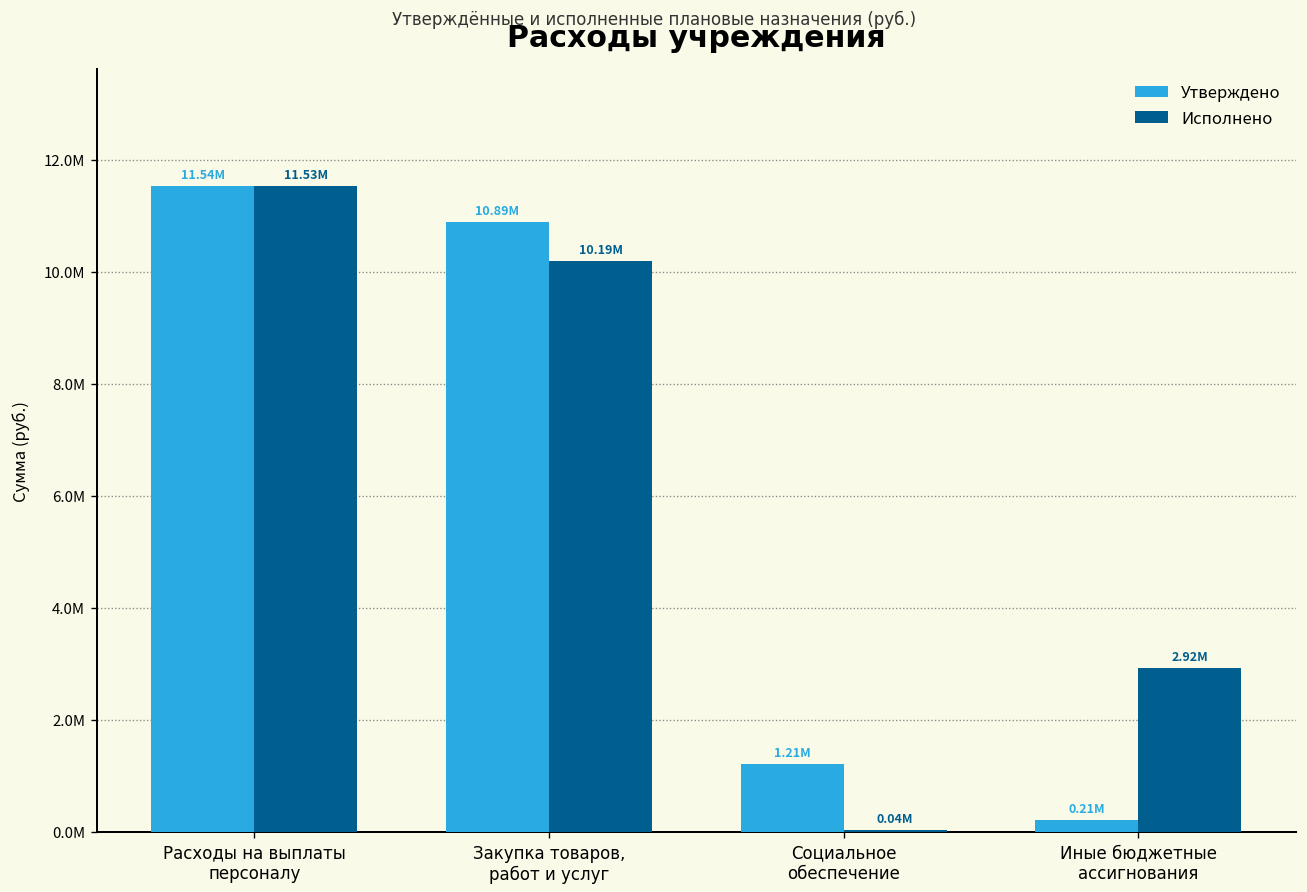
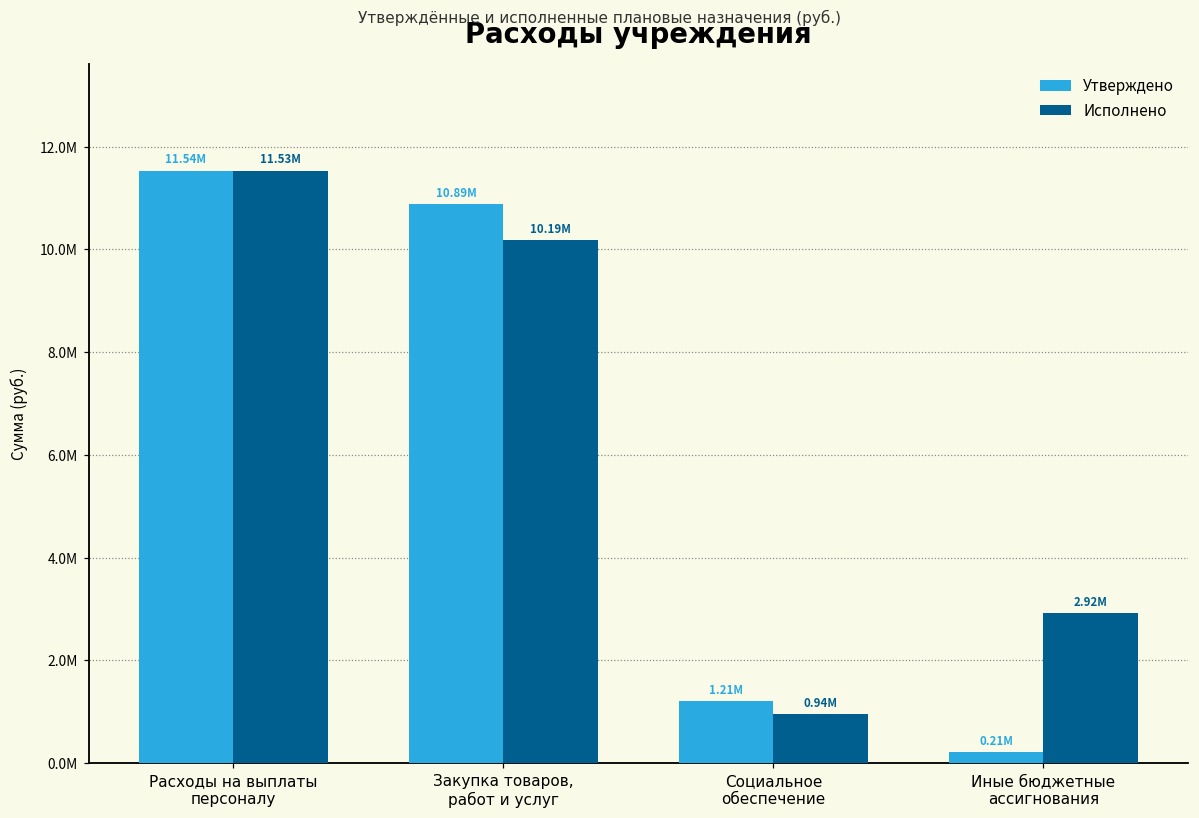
Исполнено, Социальное обеспечение: 0.04M -> 0.94M
